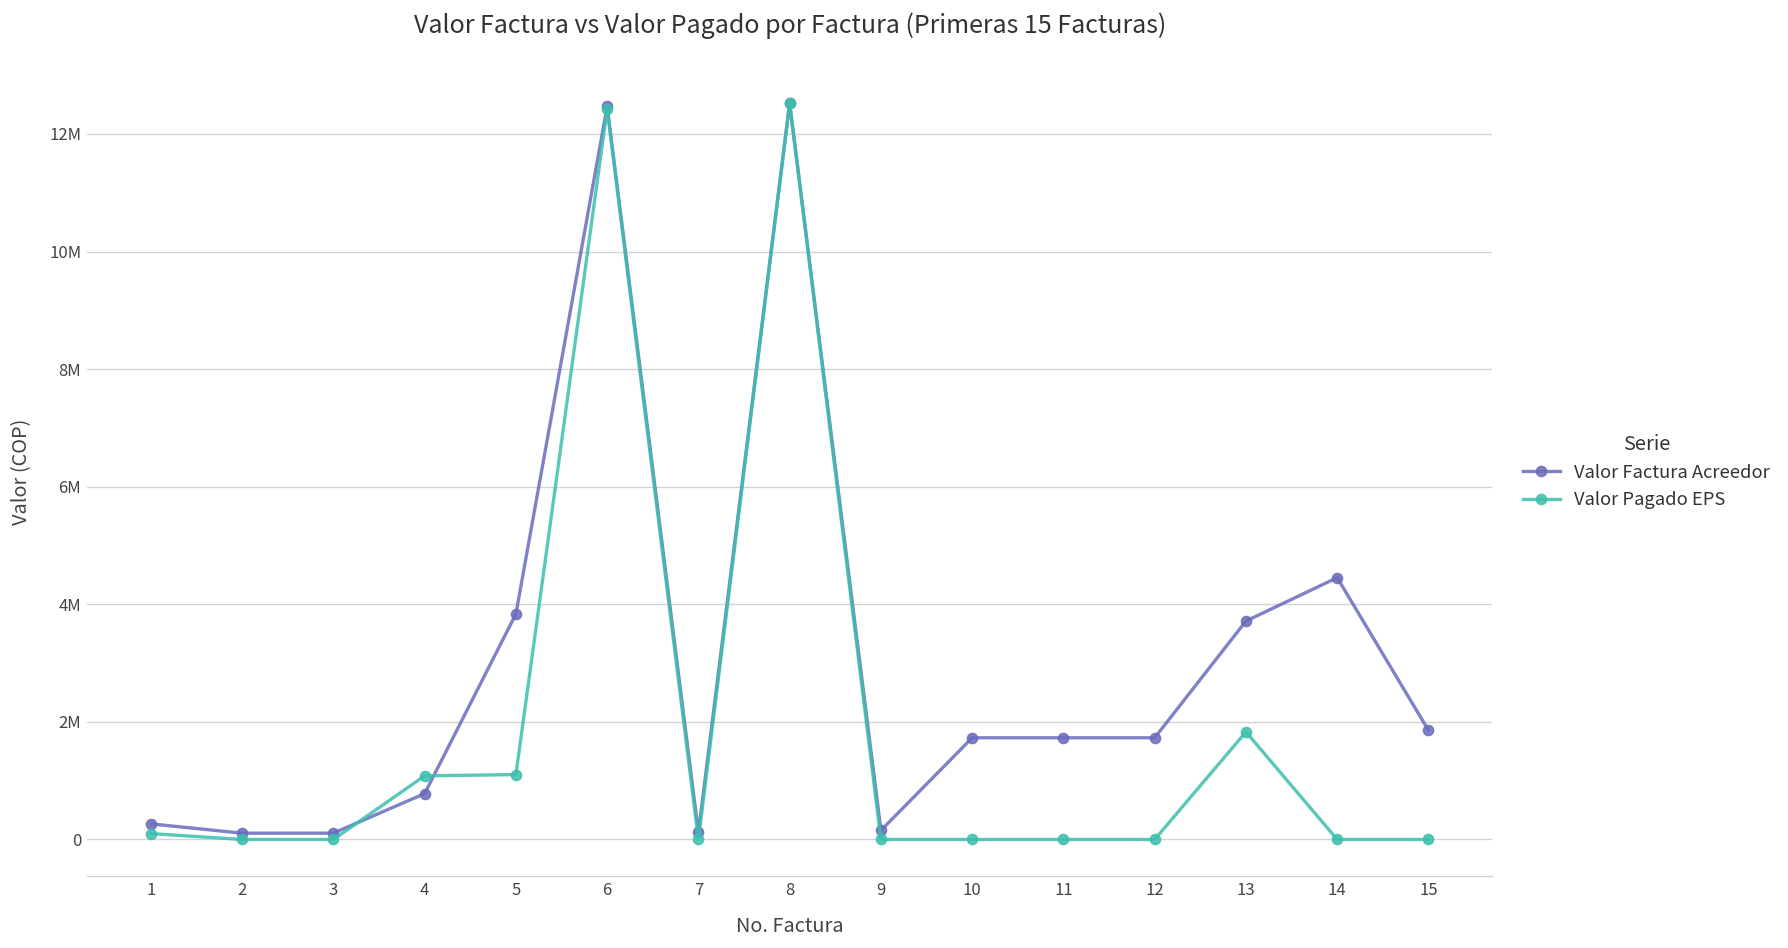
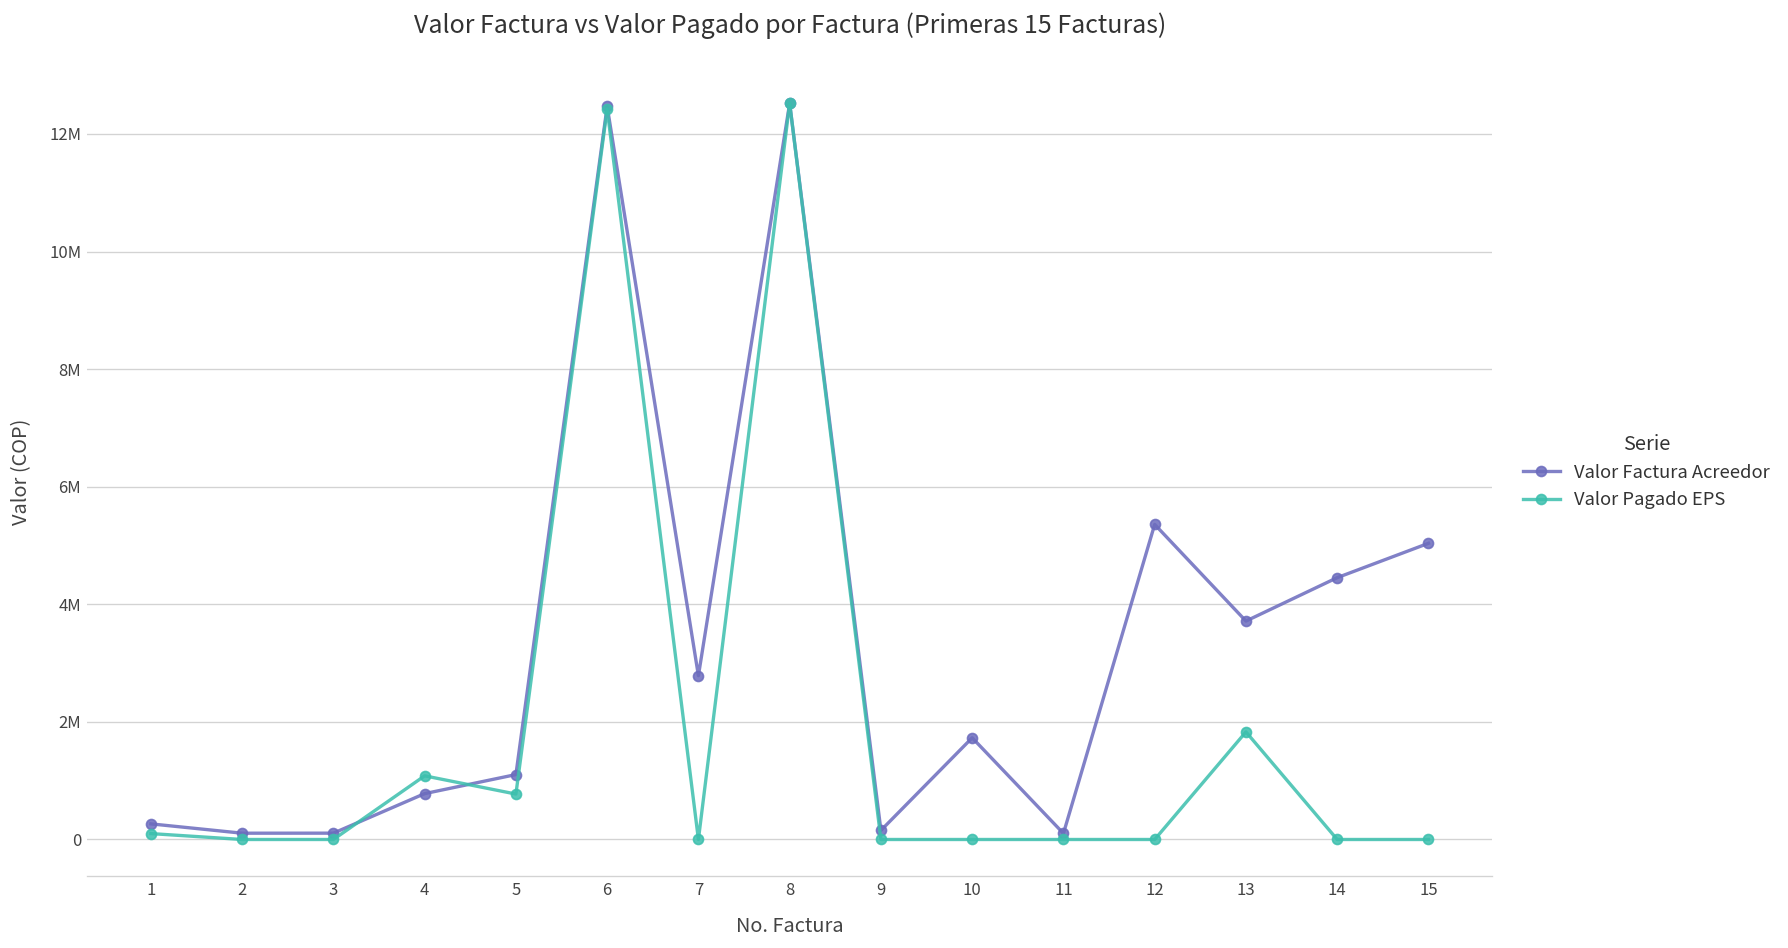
Valor Factura Acreedor, 5: 3800000 -> 1100000
Valor Pagado EPS, 5: 1100000 -> 800000
Valor Factura Acreedor, 7: 100000 -> 2800000
Valor Factura Acreedor, 11: 1700000 -> 100000
Valor Factura Acreedor, 12: 1700000 -> 5400000
Valor Factura Acreedor, 15: 1900000 -> 5000000
